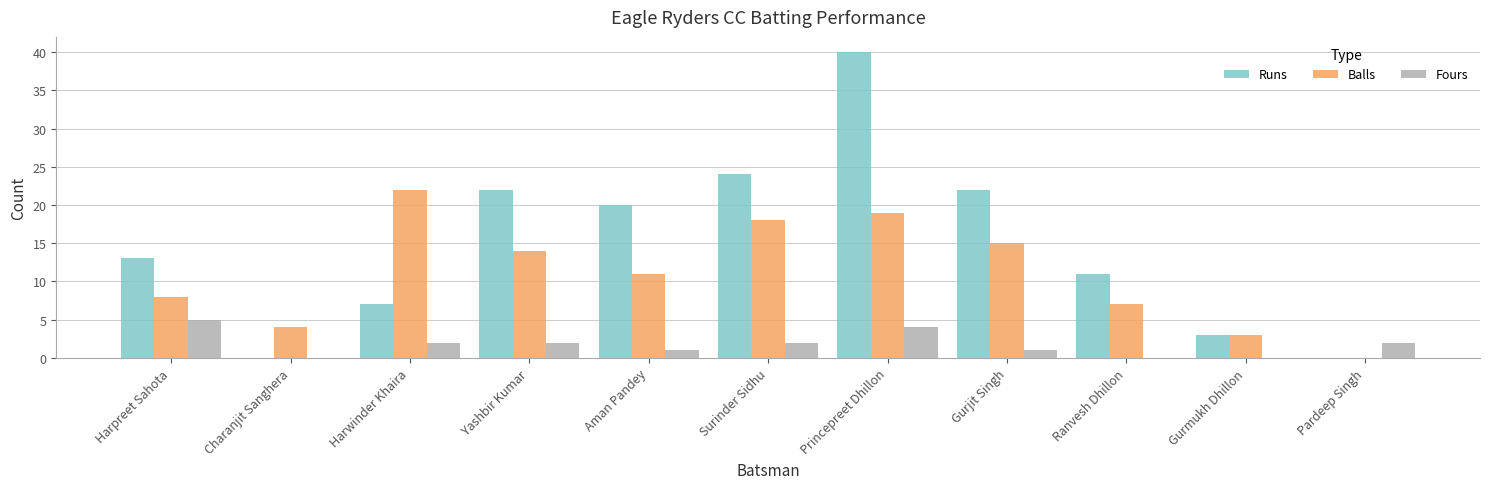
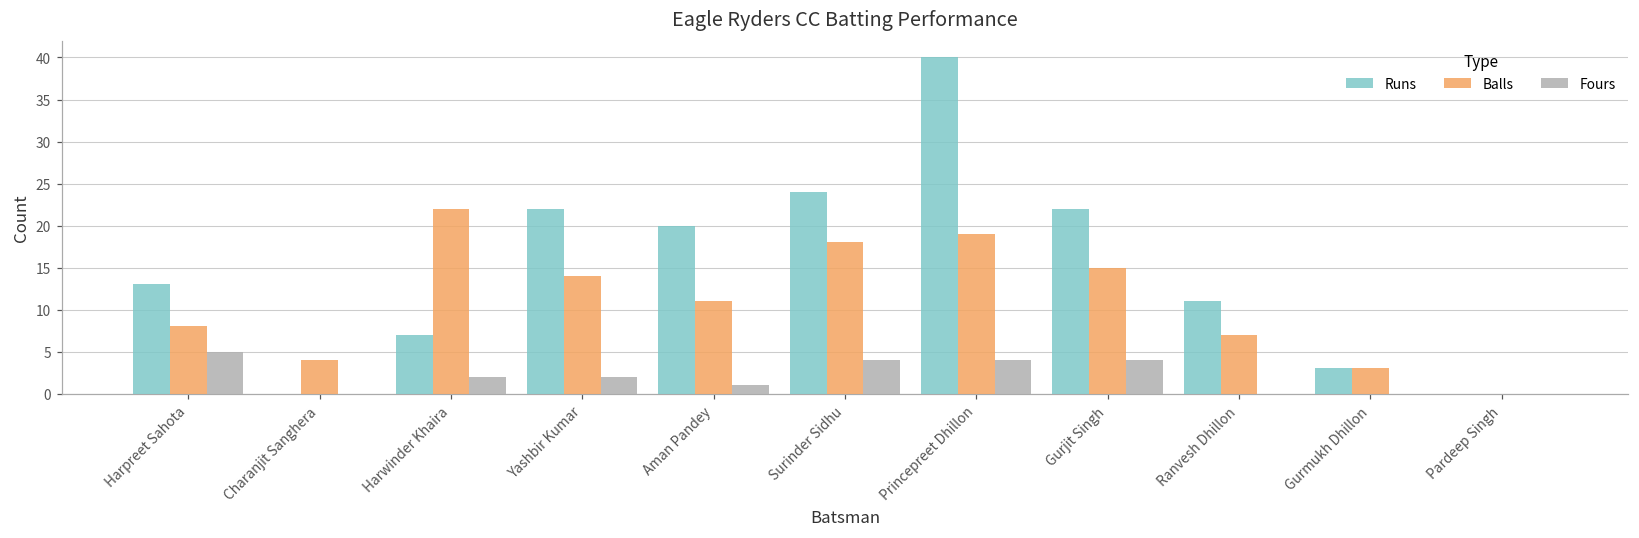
Fours, Surinder Sidhu: 2 -> 4
Fours, Gurjit Singh: 1 -> 4
Fours, Pardeep Singh: 2 -> 0
